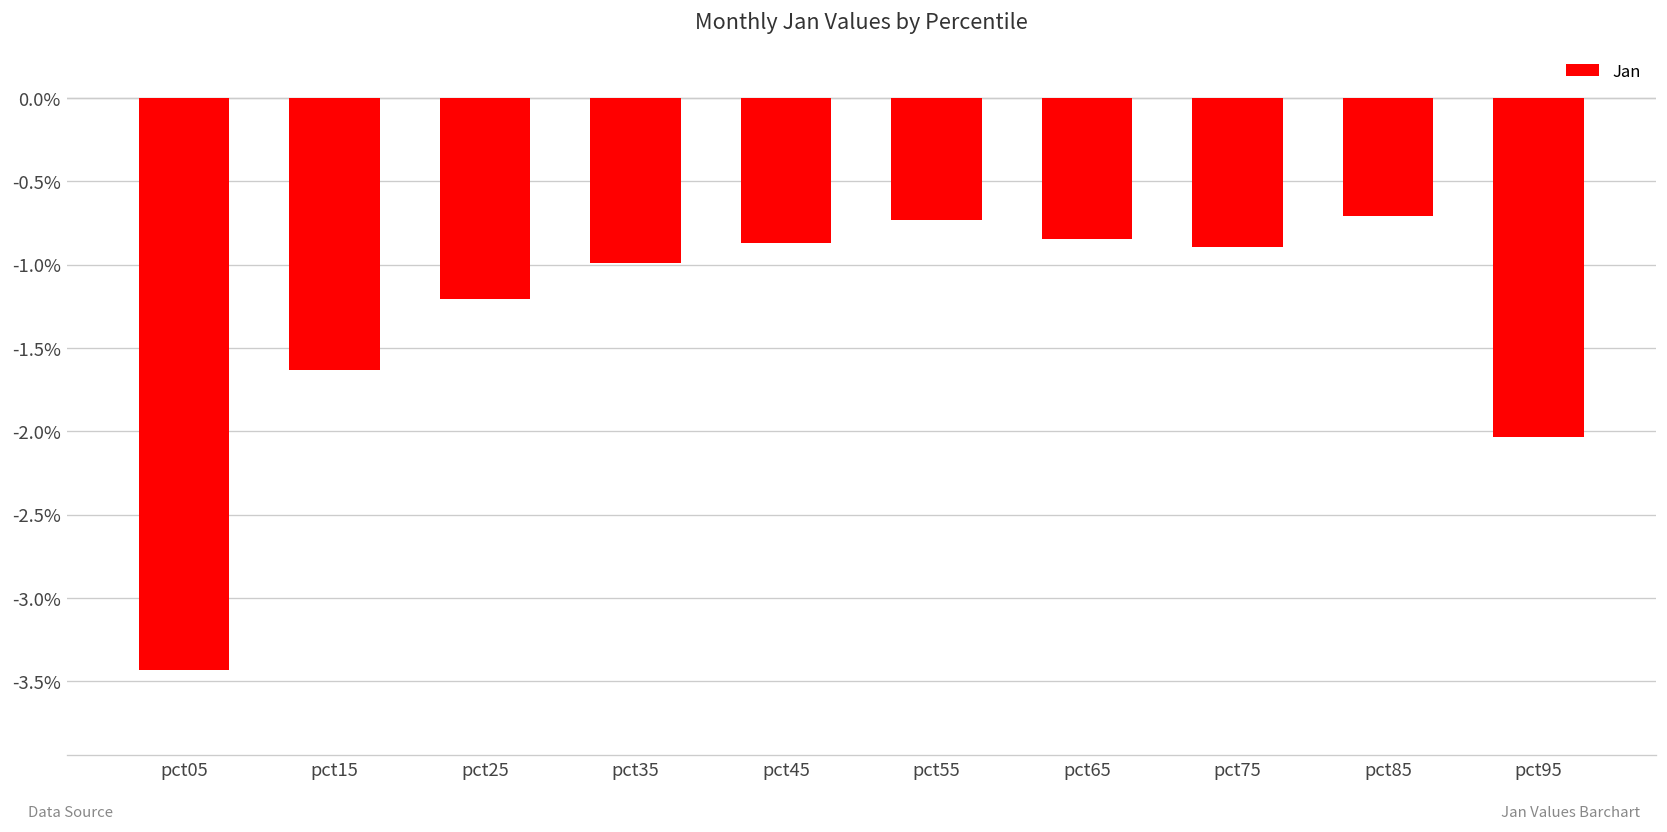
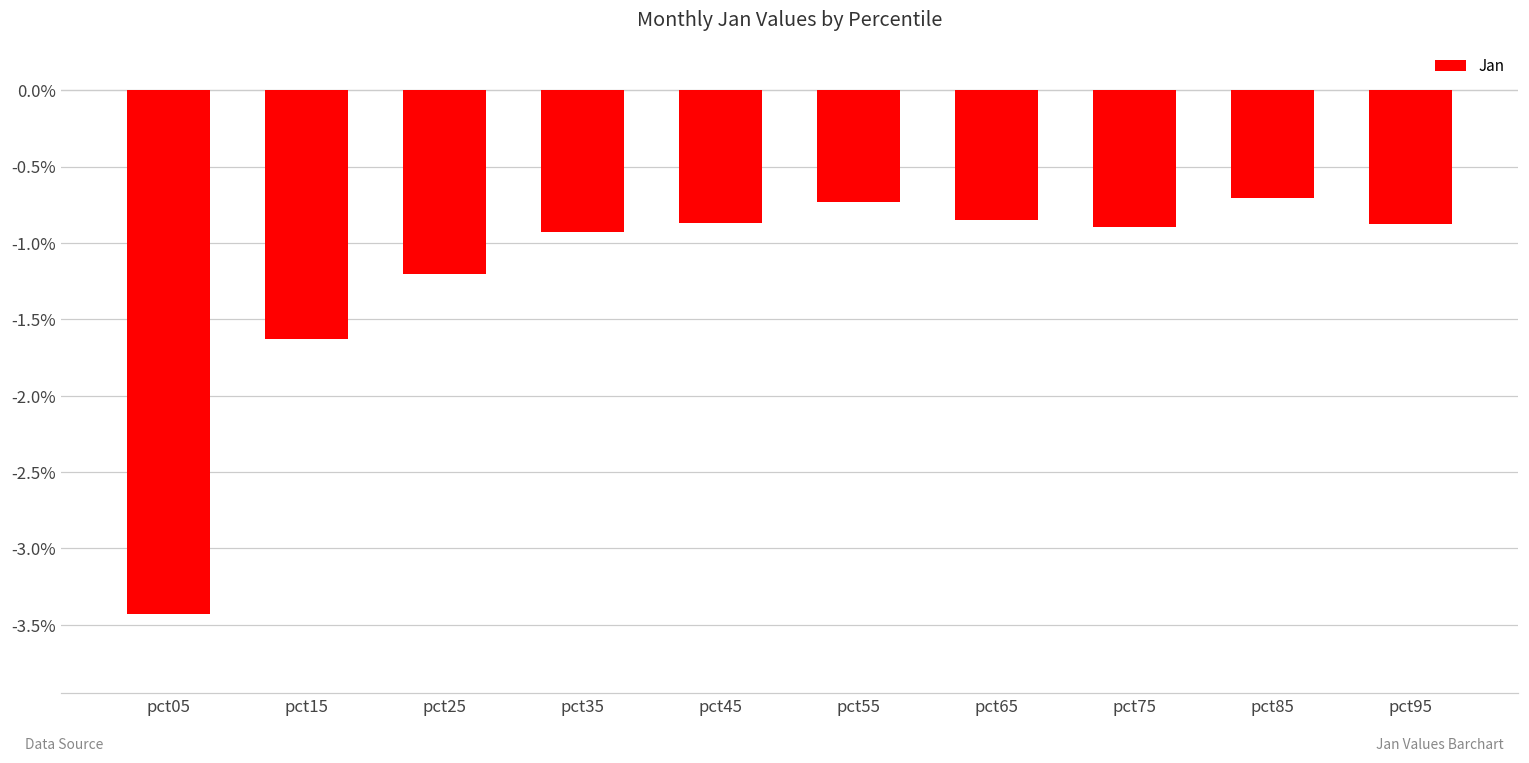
pct35: -0.99% -> -0.93%
pct95: -2.03% -> -0.88%
